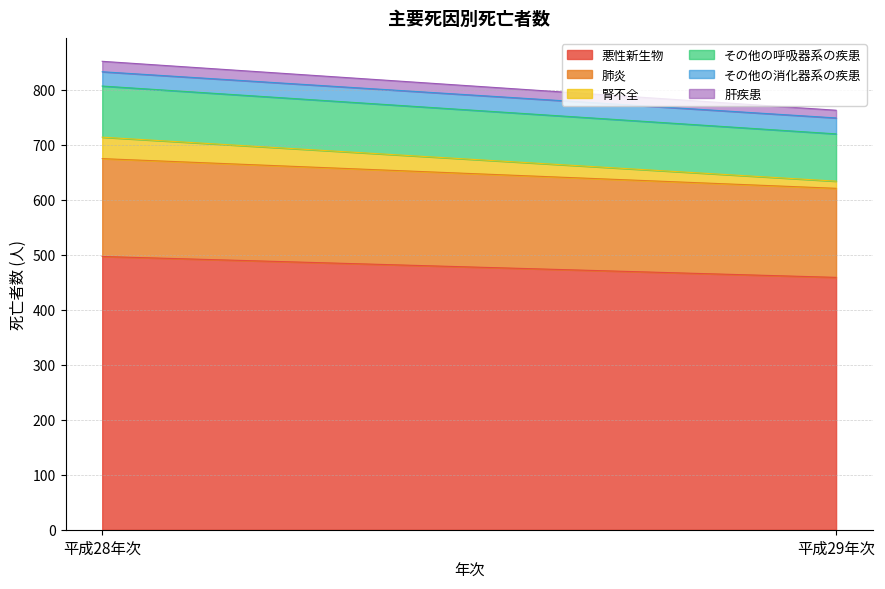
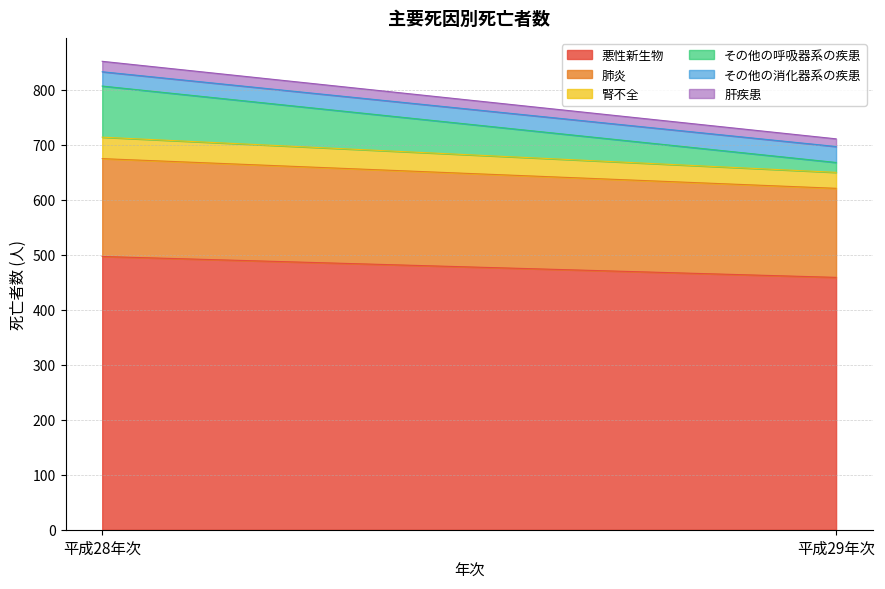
腎不全, 平成29年次: 10 -> 30
その他の呼吸器系の疾患, 平成29年次: 90 -> 20
